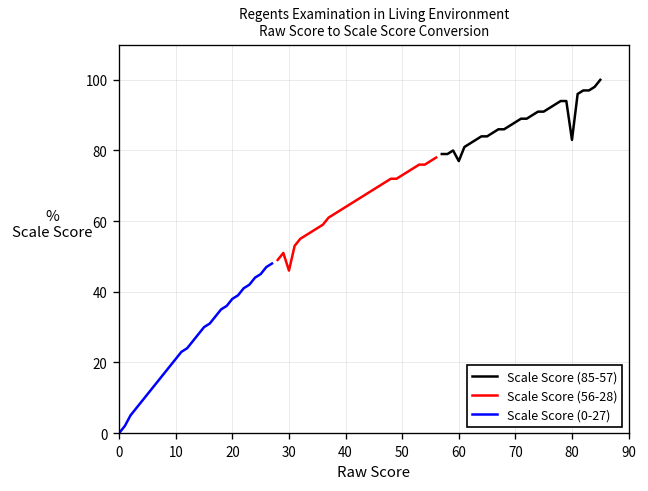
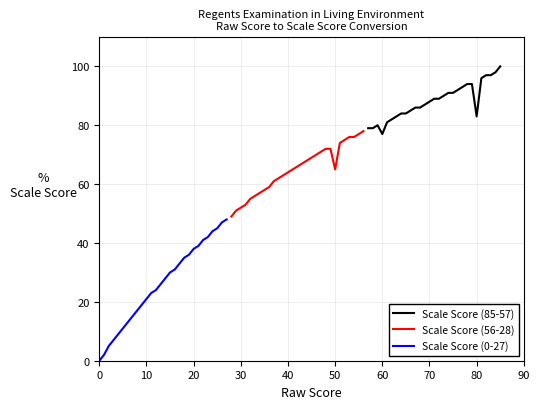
Scale Score (56-28), 30: 46 -> 52
Scale Score (56-28), 50: 73 -> 65
